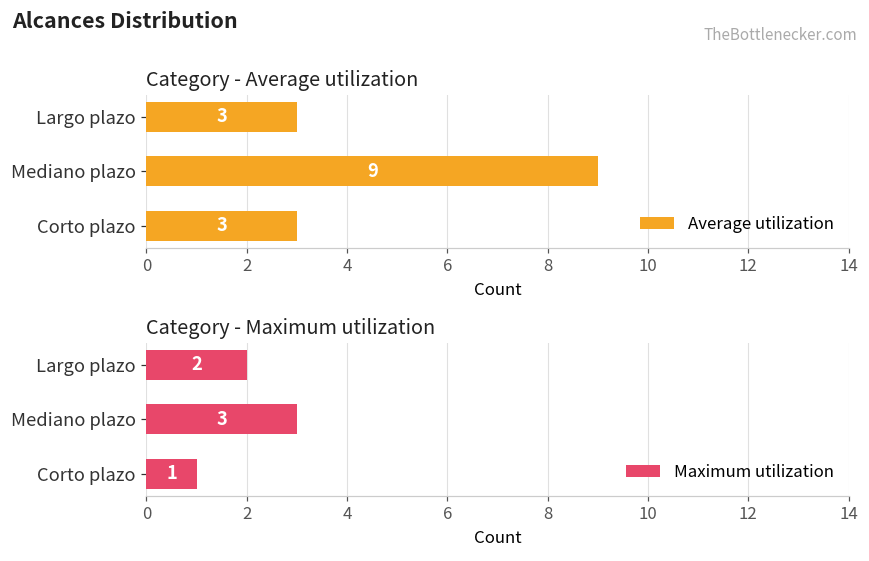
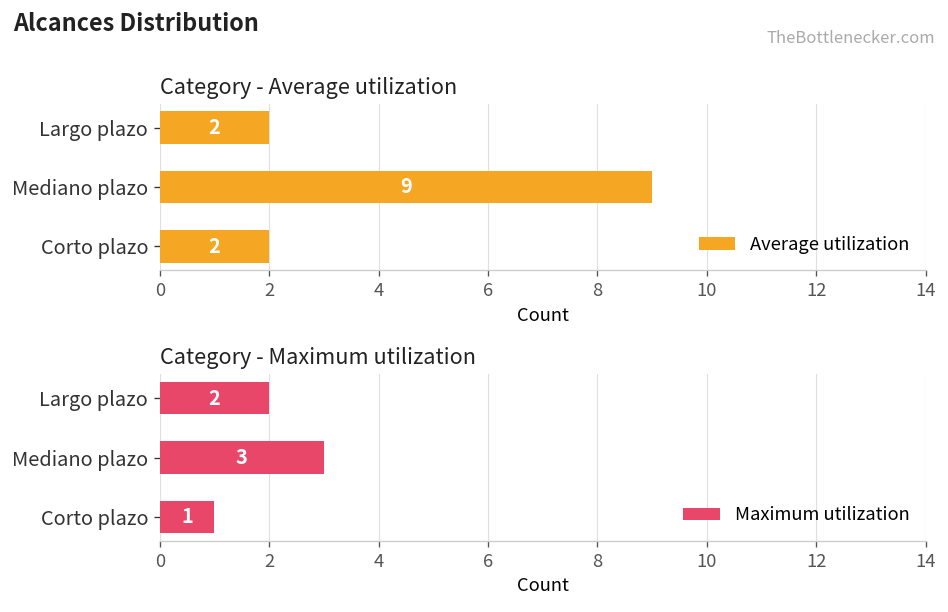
Category - Average utilization, Largo plazo: 3 -> 2
Category - Average utilization, Corto plazo: 3 -> 2
